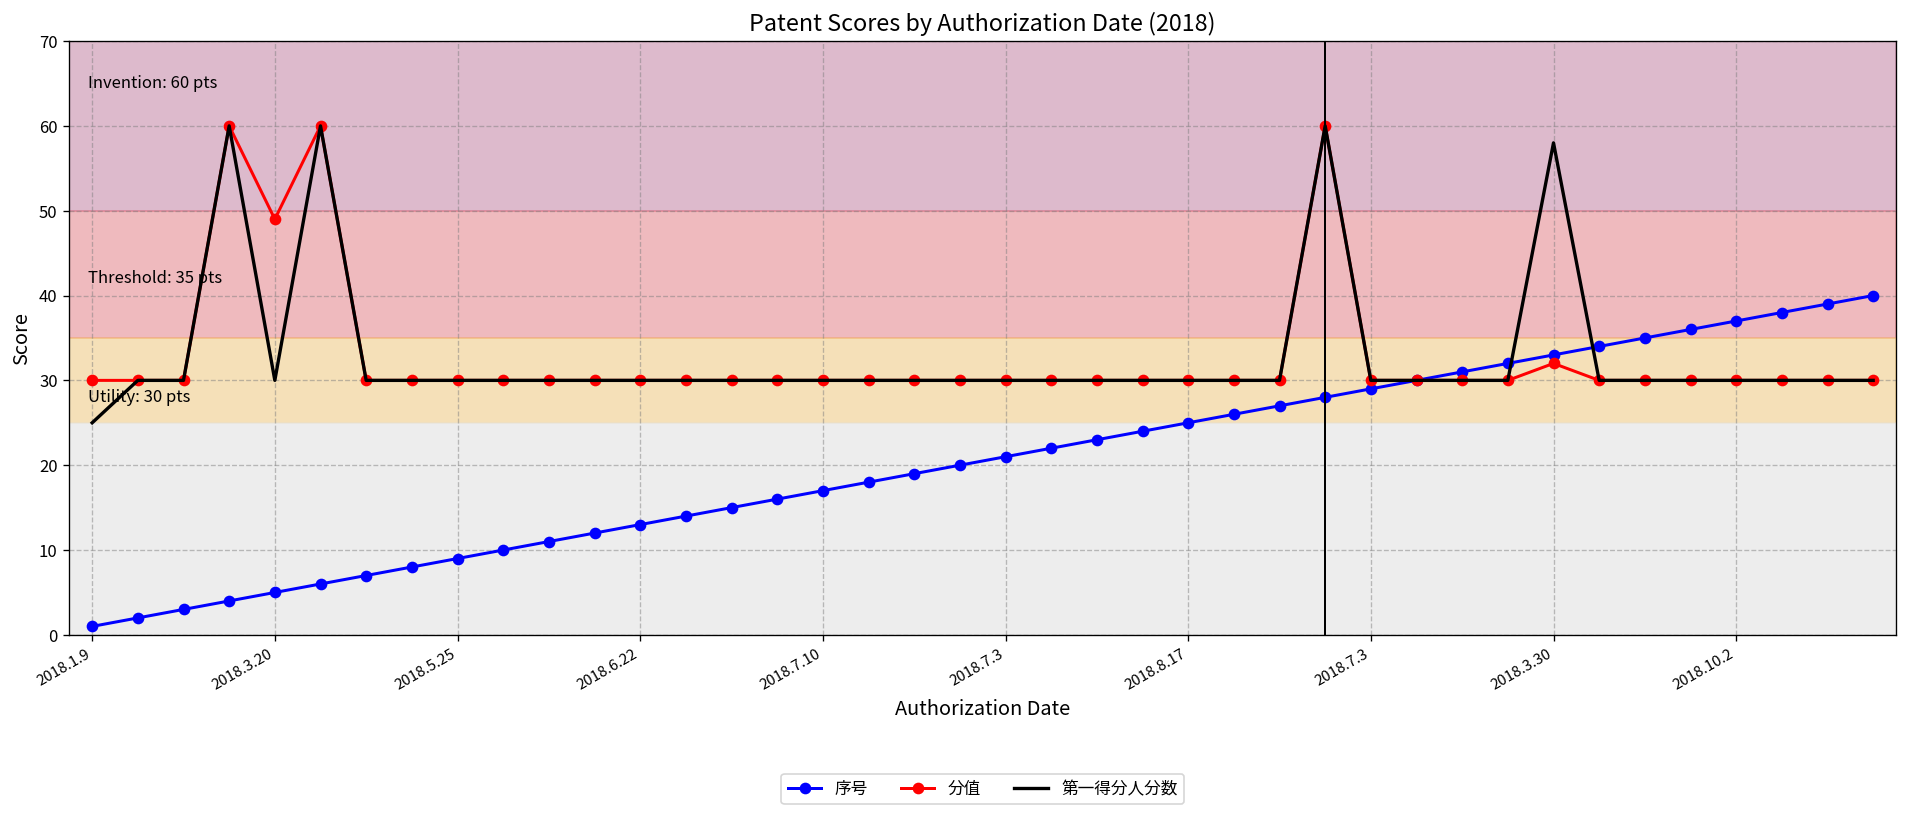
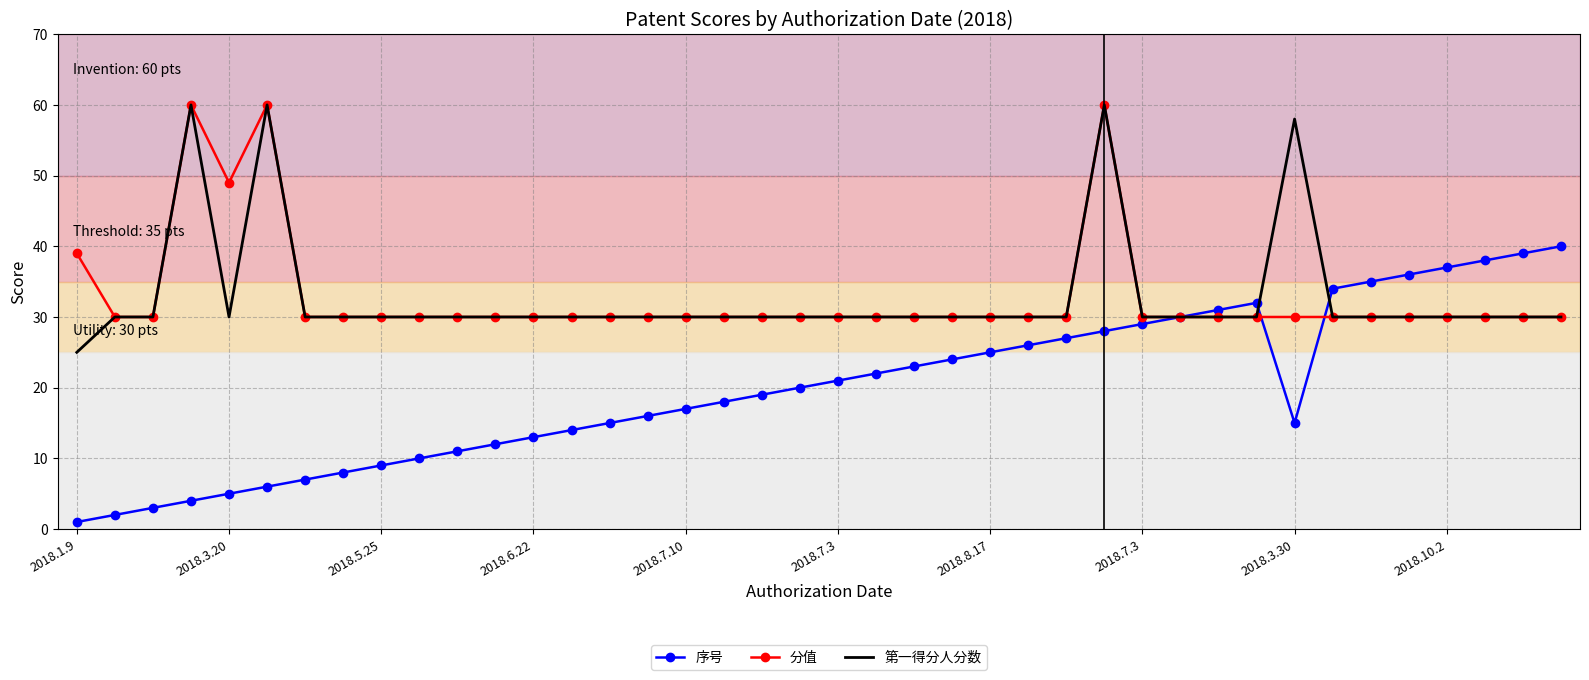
分值, 2018.1.9: 30 -> 39
序号, 2018.3.30: 33 -> 15
分值, 2018.3.30: 32 -> 30
